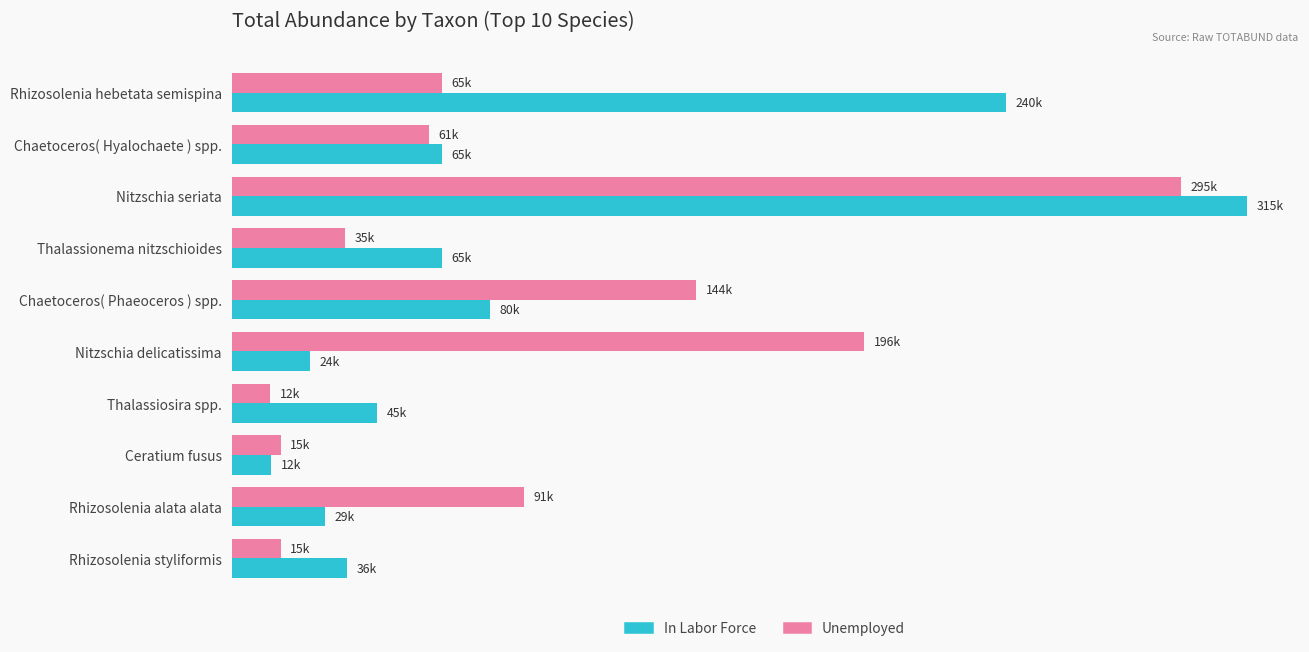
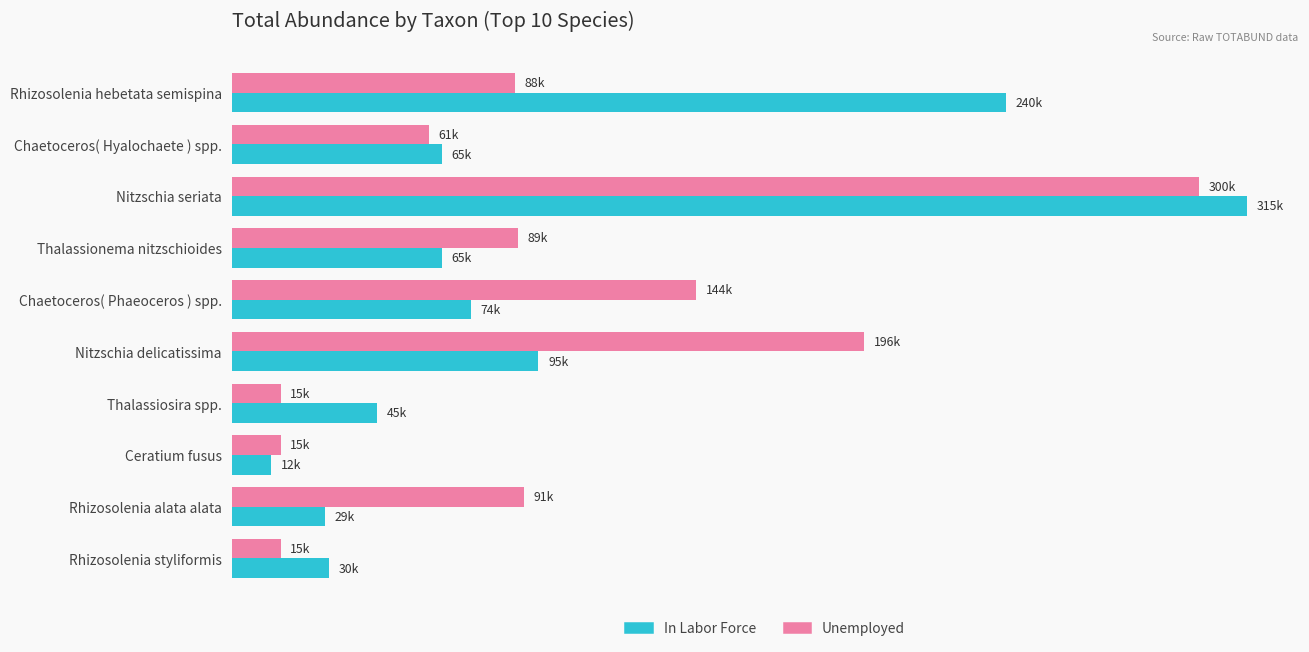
Unemployed, Rhizosolenia hebetata semispina: 65k -> 88k
Unemployed, Nitzschia seriata: 295k -> 300k
Unemployed, Thalassionema nitzschioides: 35k -> 89k
In Labor Force, Chaetoceros( Phaeoceros ) spp.: 80k -> 74k
In Labor Force, Nitzschia delicatissima: 24k -> 95k
Unemployed, Thalassiosira spp.: 12k -> 15k
In Labor Force, Rhizosolenia styliformis: 36k -> 30k
